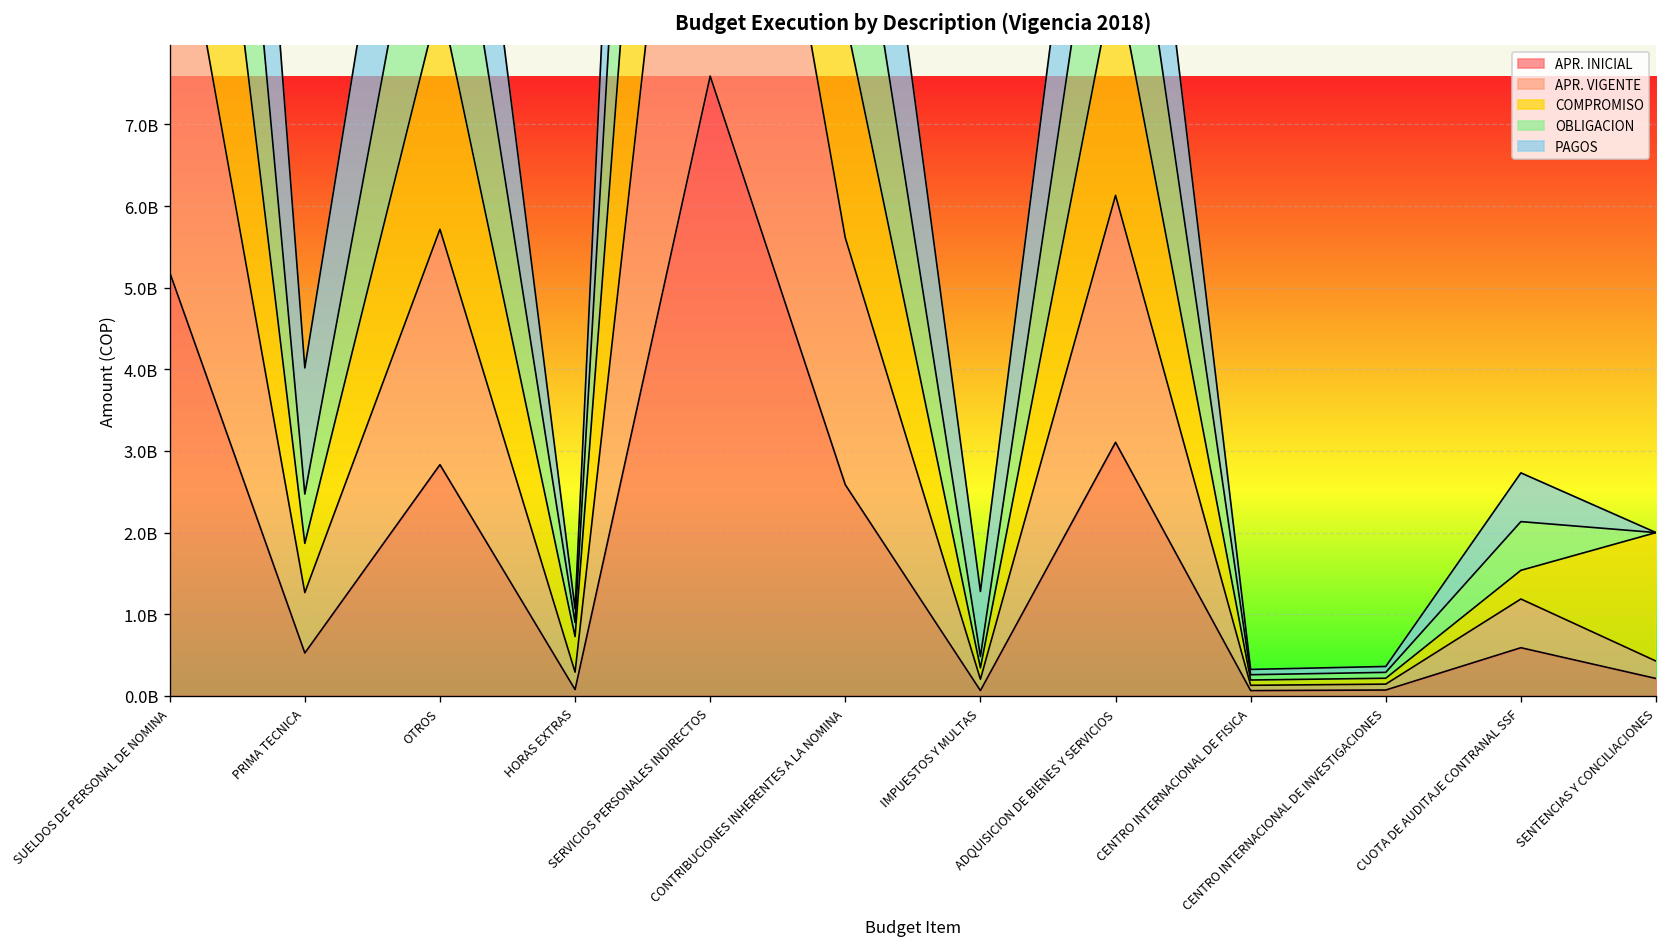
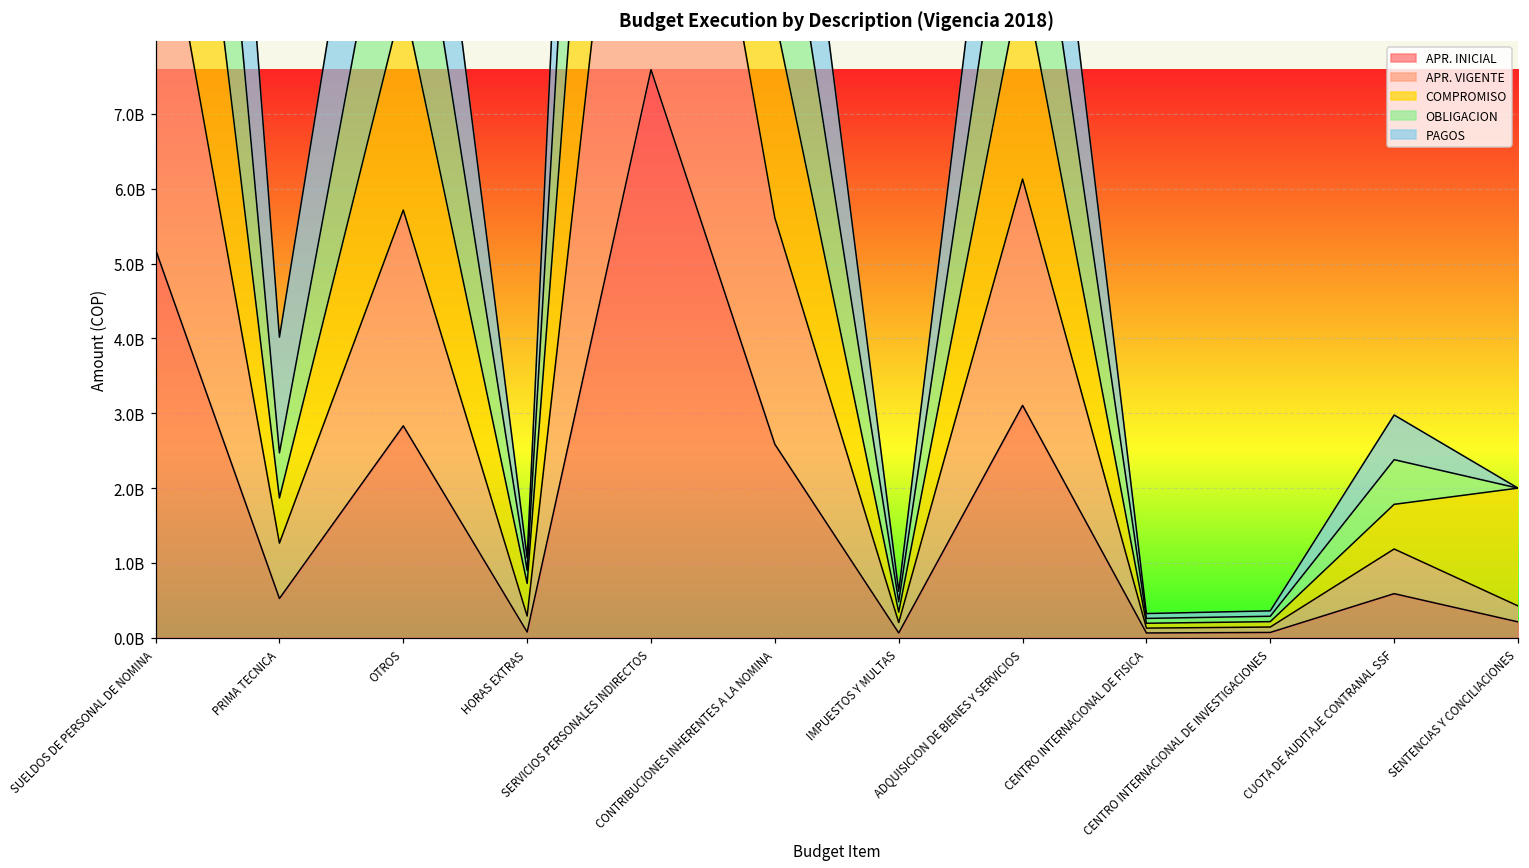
PAGOS, IMPUESTOS Y MULTAS: 800000000 -> 100000000
COMPROMISO, CUOTA DE AUDITAJE CONTRANAL SSF: 400000000 -> 600000000
